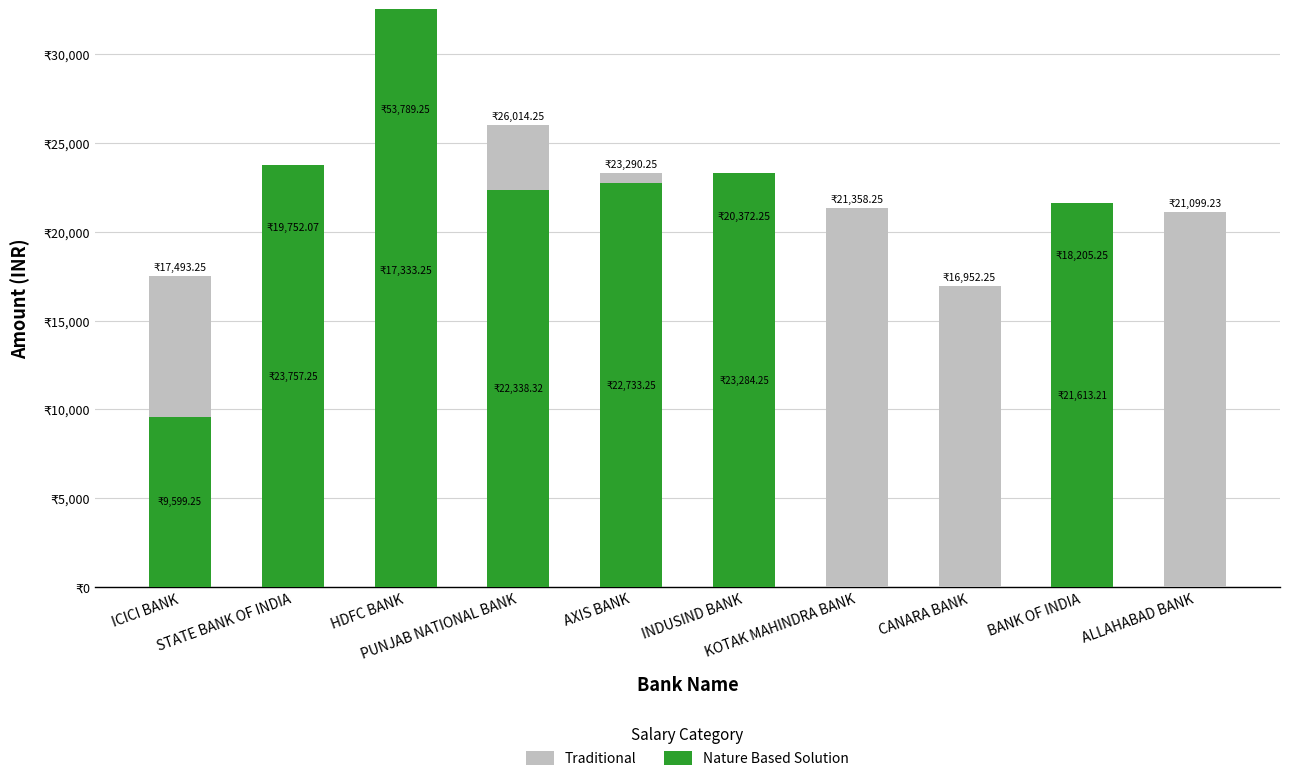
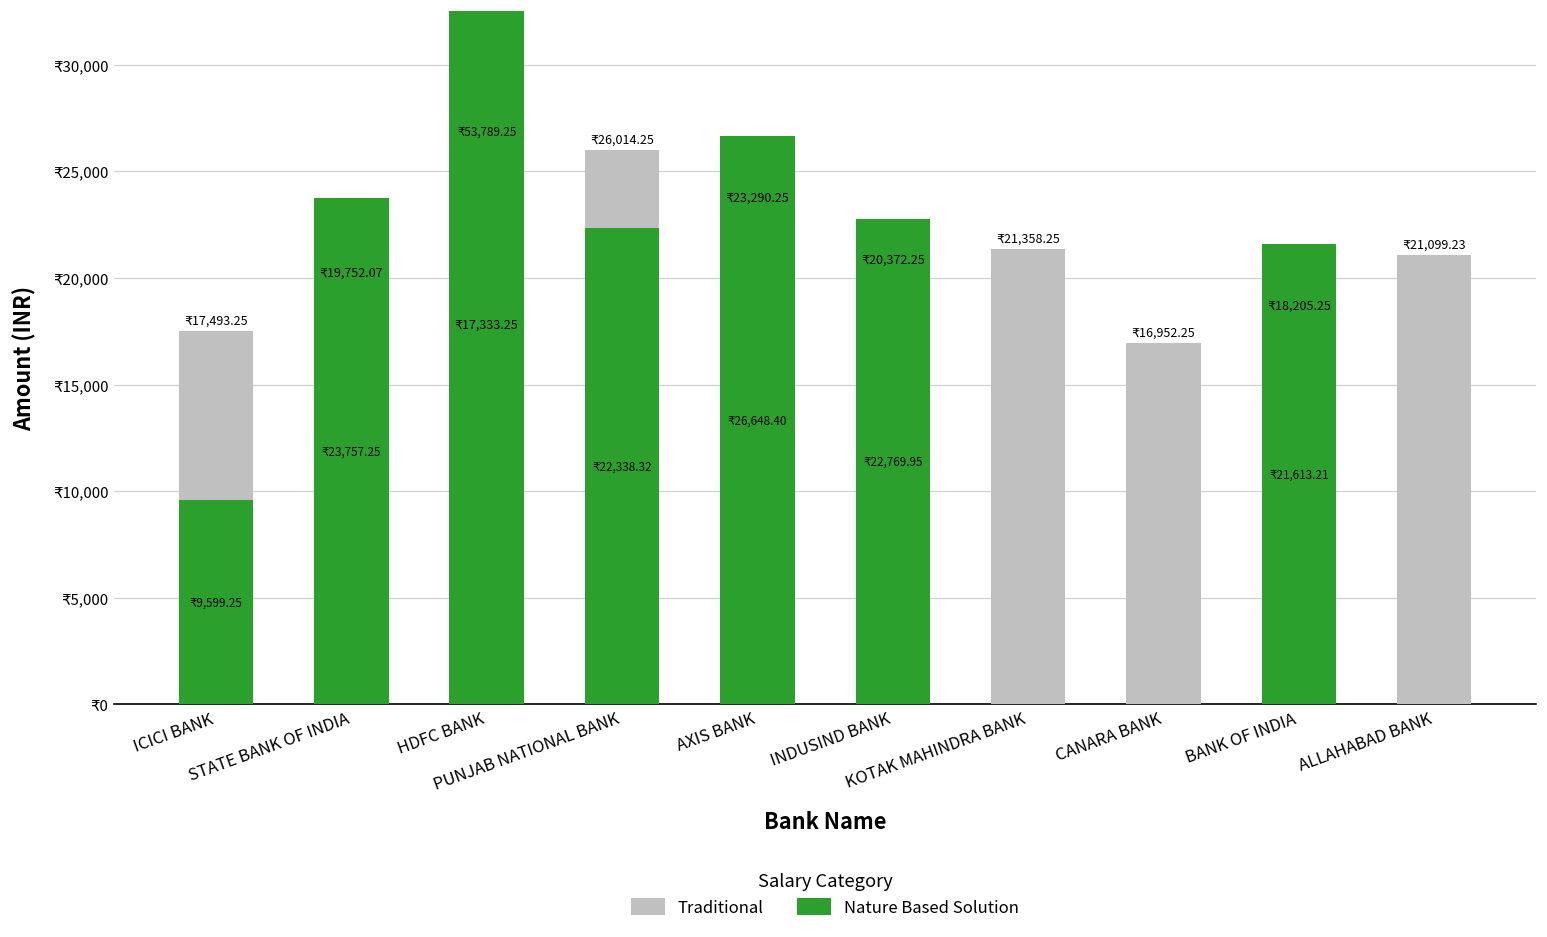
Nature Based Solution, AXIS BANK: 22,733.25 -> 26,648.40
Nature Based Solution, INDUSIND BANK: 23,284.25 -> 22,769.95
